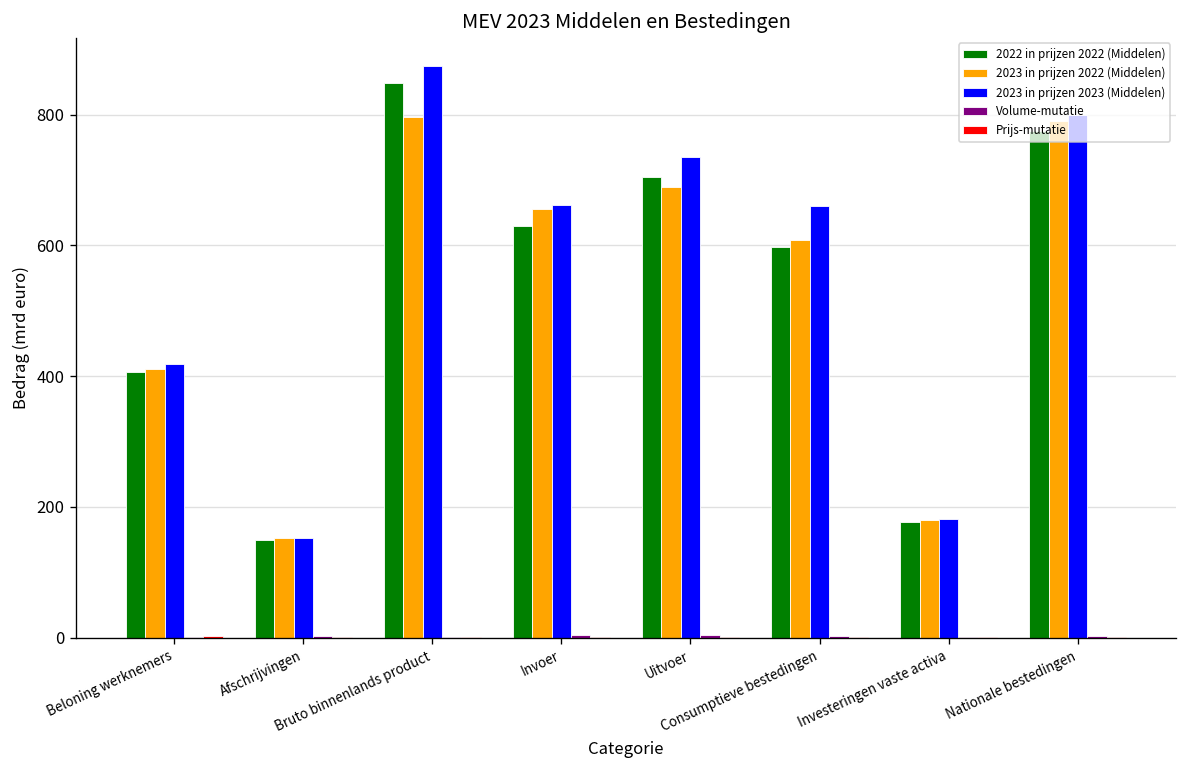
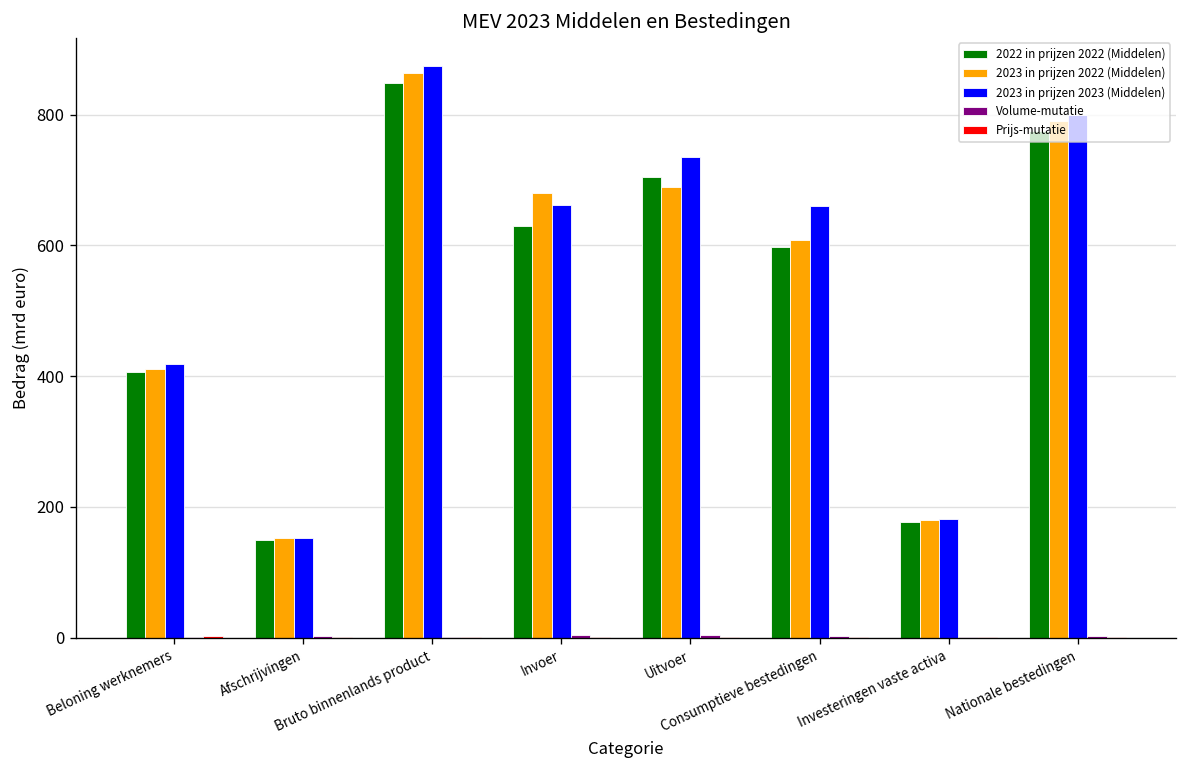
2023 in prijzen 2022 (Middelen), Bruto binnenlands product: 800 -> 860
2023 in prijzen 2022 (Middelen), Invoer: 660 -> 680
